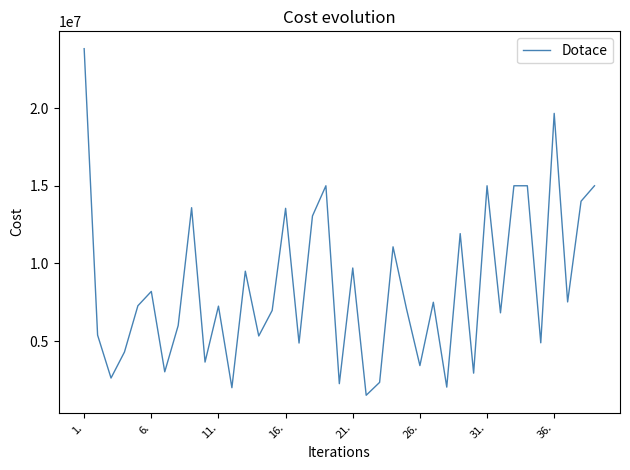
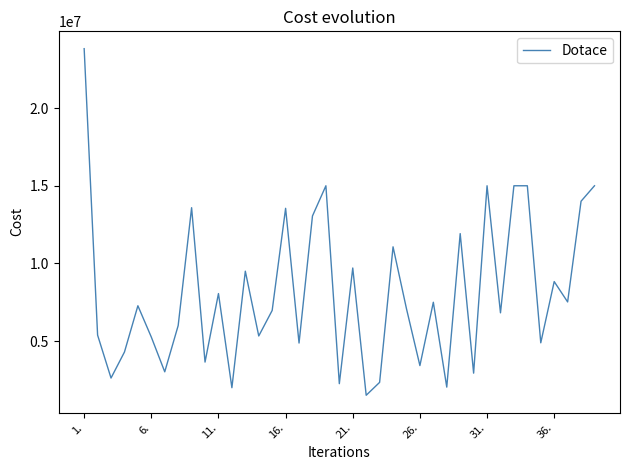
6.: 8200000 -> 5300000
11.: 7300000 -> 8100000
36.: 19700000 -> 8800000
